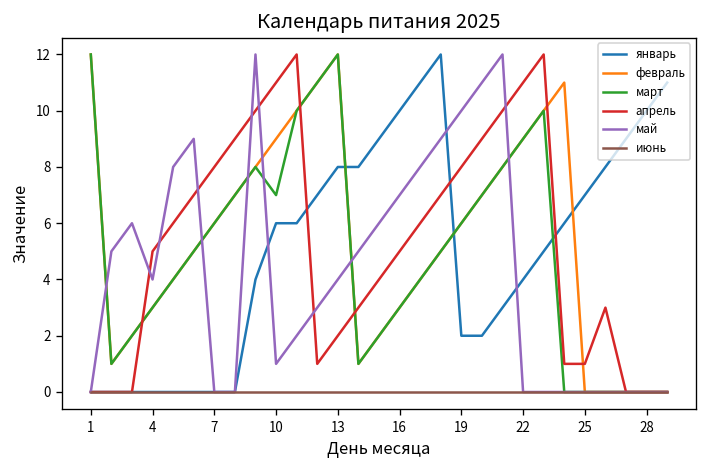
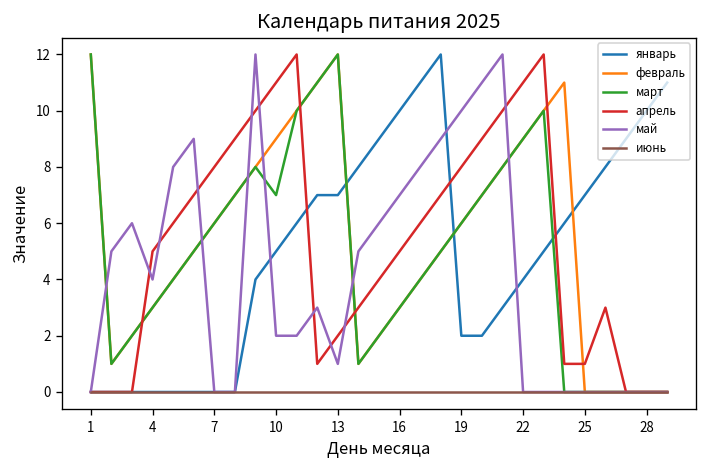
январь, 10: 6 -> 5
май, 10: 1 -> 2
январь, 13: 8 -> 7
май, 13: 4 -> 1
